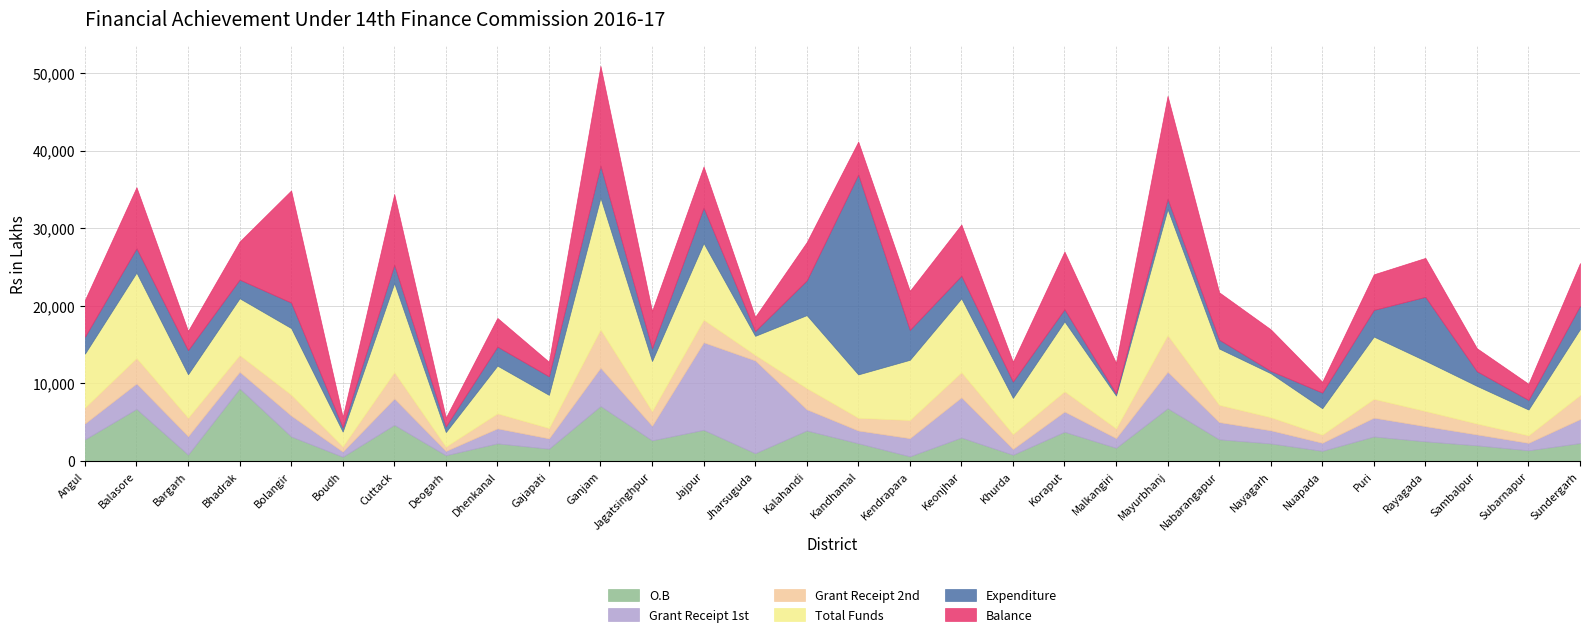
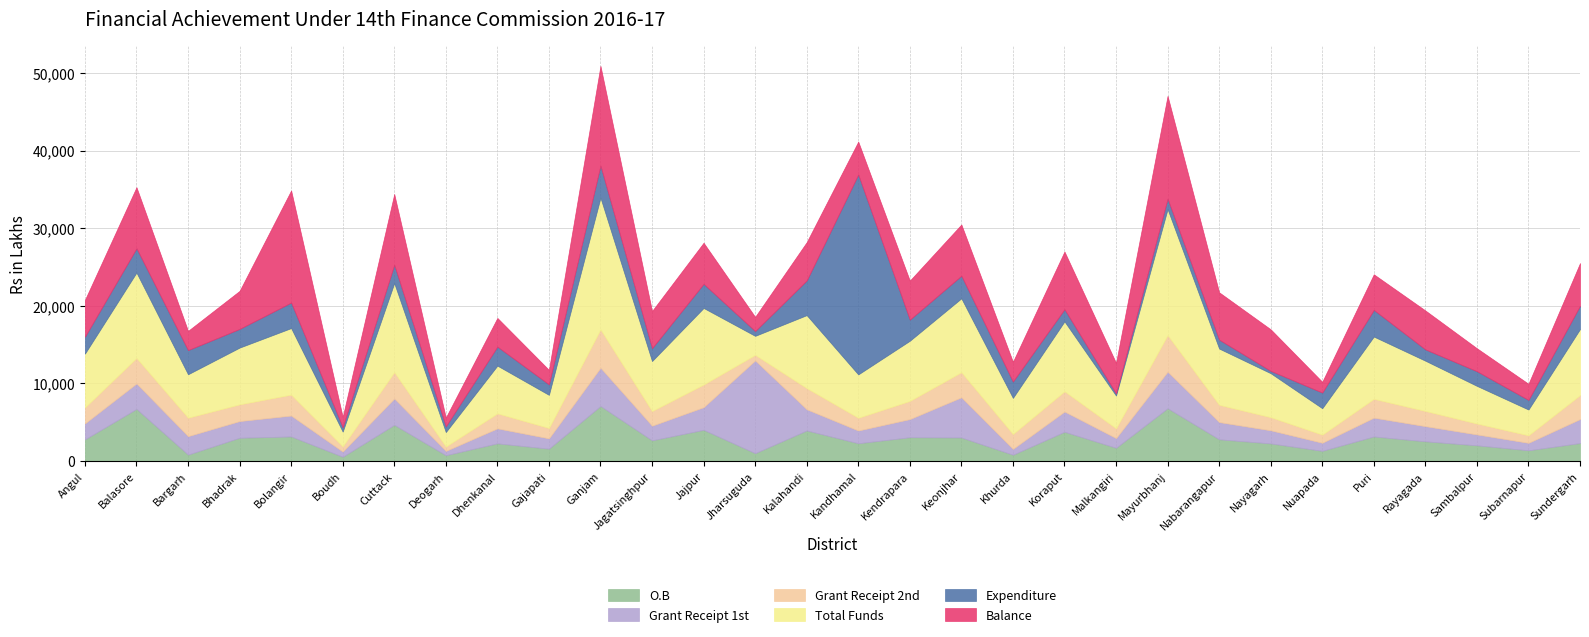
O.B, Bhadrak: 9,000 -> 3,000
Expenditure, Gajapati: 2,000 -> 1,000
Grant Receipt 1st, Jajpur: 11,000 -> 3,000
Expenditure, Jajpur: 5,000 -> 3,000
O.B, Kendrapara: 1,000 -> 3,000
Expenditure, Kendrapara: 4,000 -> 3,000
Expenditure, Rayagada: 8,000 -> 1,000
